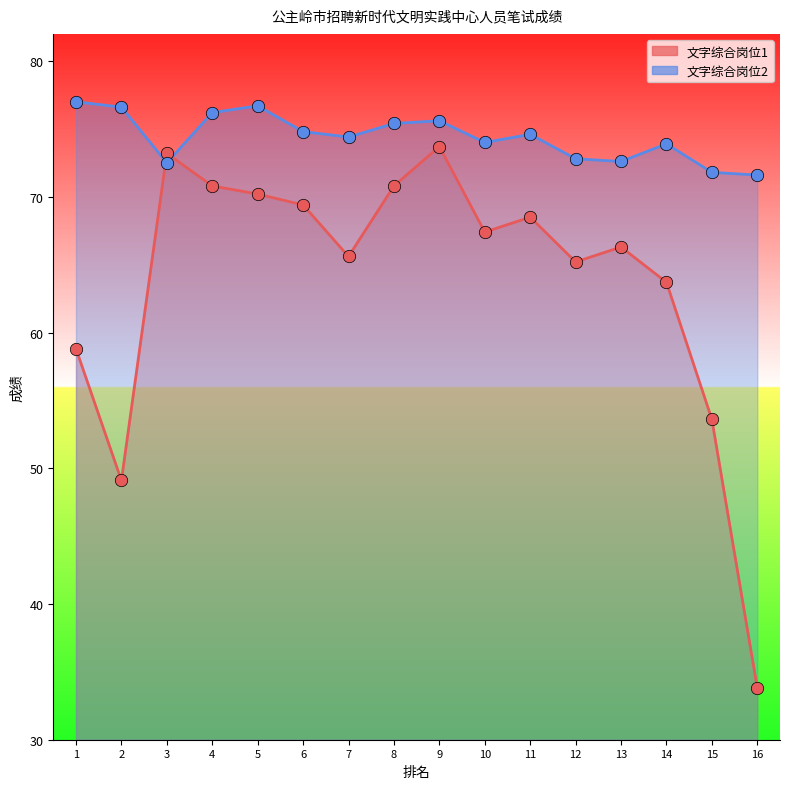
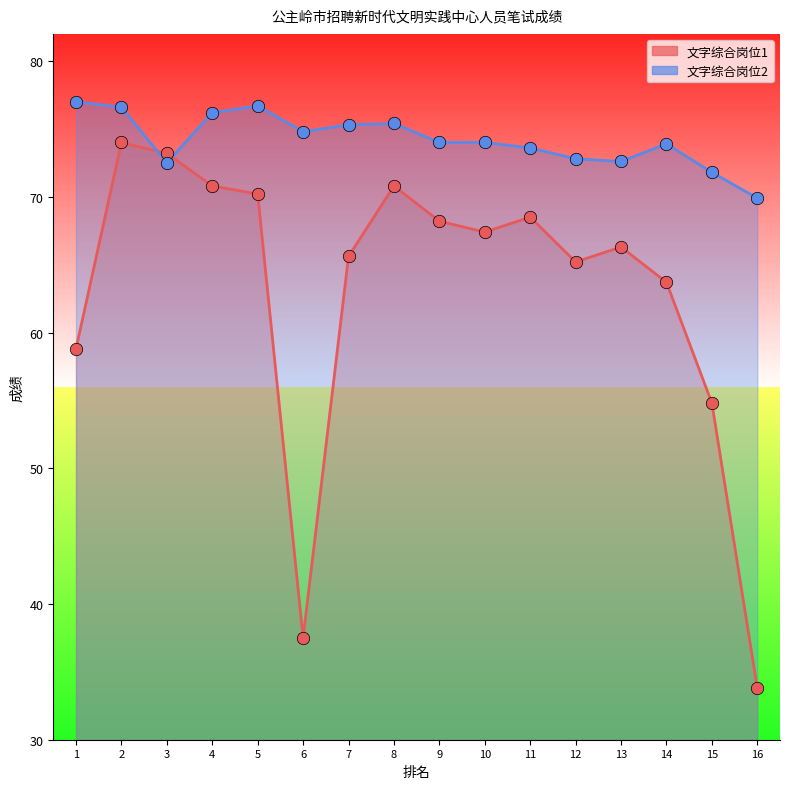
文字综合岗位1, 2: 49.1 -> 74.0
文字综合岗位1, 6: 69.4 -> 37.5
文字综合岗位2, 7: 74.4 -> 75.3
文字综合岗位1, 9: 73.7 -> 68.2
文字综合岗位2, 9: 75.6 -> 74.0
文字综合岗位2, 11: 74.6 -> 73.6
文字综合岗位1, 15: 53.6 -> 54.8
文字综合岗位2, 16: 71.6 -> 69.9
